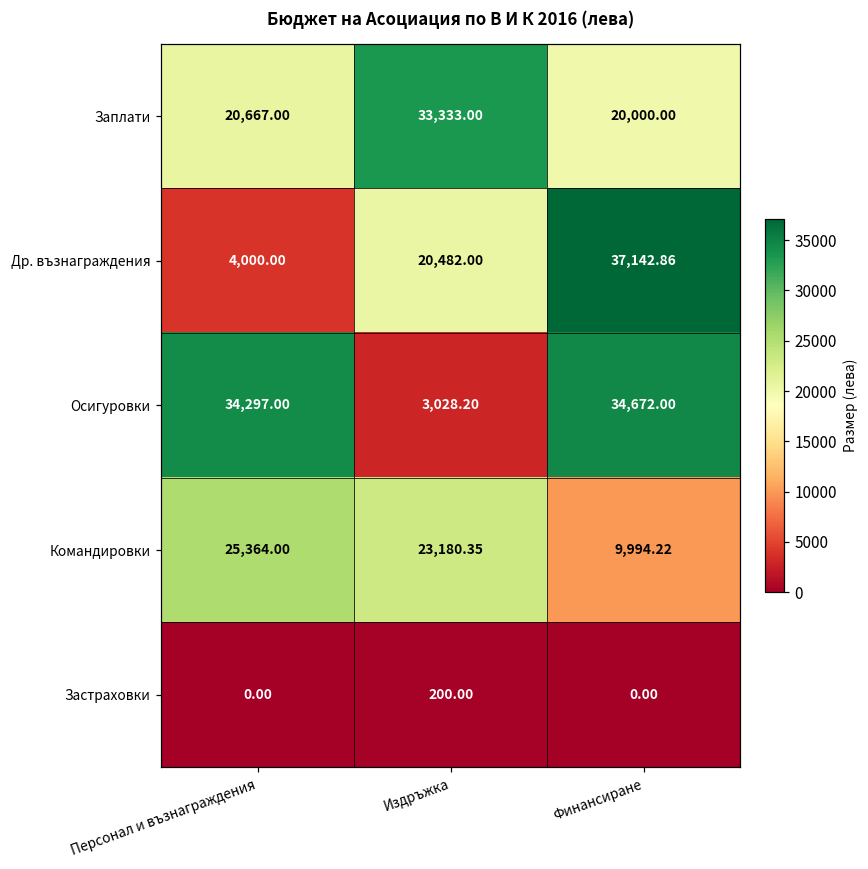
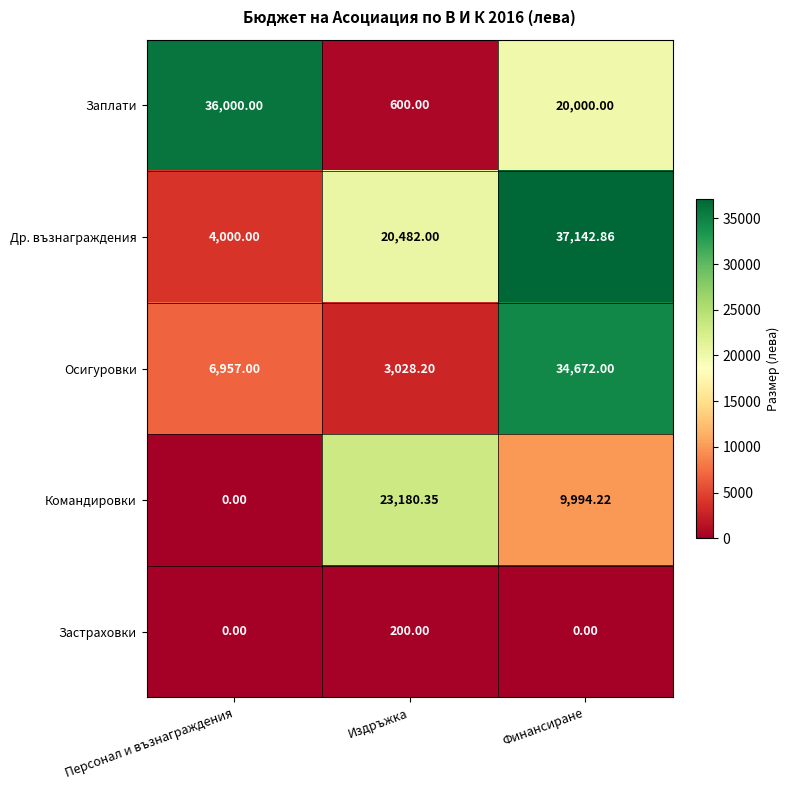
Заплати, Персонал и възнаграждения: 20,667.00 -> 36,000.00
Заплати, Издръжка: 33,333.00 -> 600.00
Осигуровки, Персонал и възнаграждения: 34,297.00 -> 6,957.00
Командировки, Персонал и възнаграждения: 25,364.00 -> 0.00
